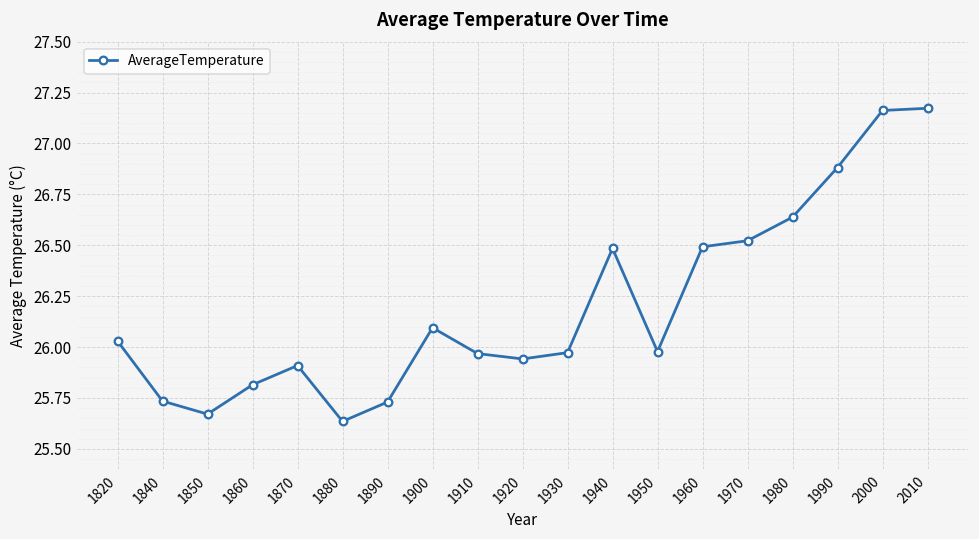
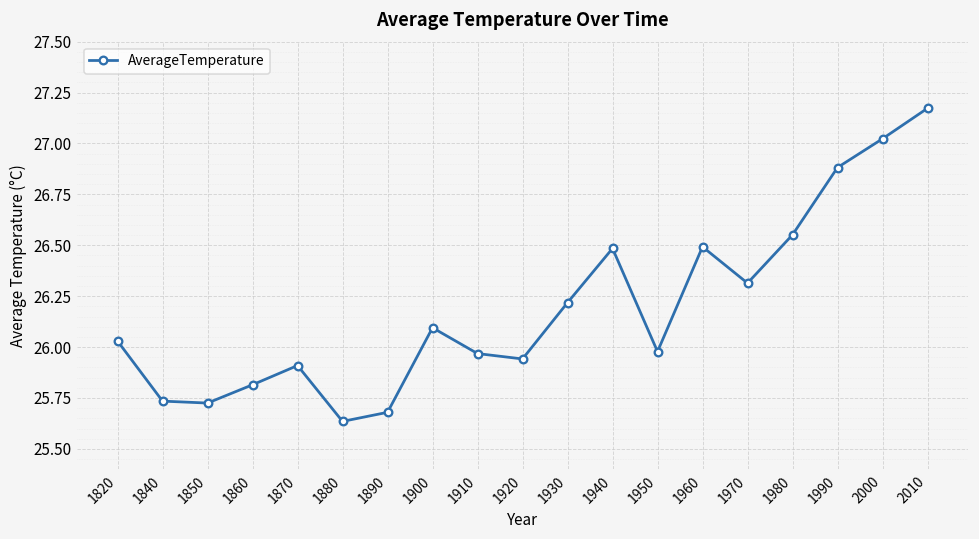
1850: 25.67 -> 25.73
1890: 25.73 -> 25.68
1930: 25.97 -> 26.22
1970: 26.52 -> 26.31
1980: 26.64 -> 26.55
2000: 27.16 -> 27.02
